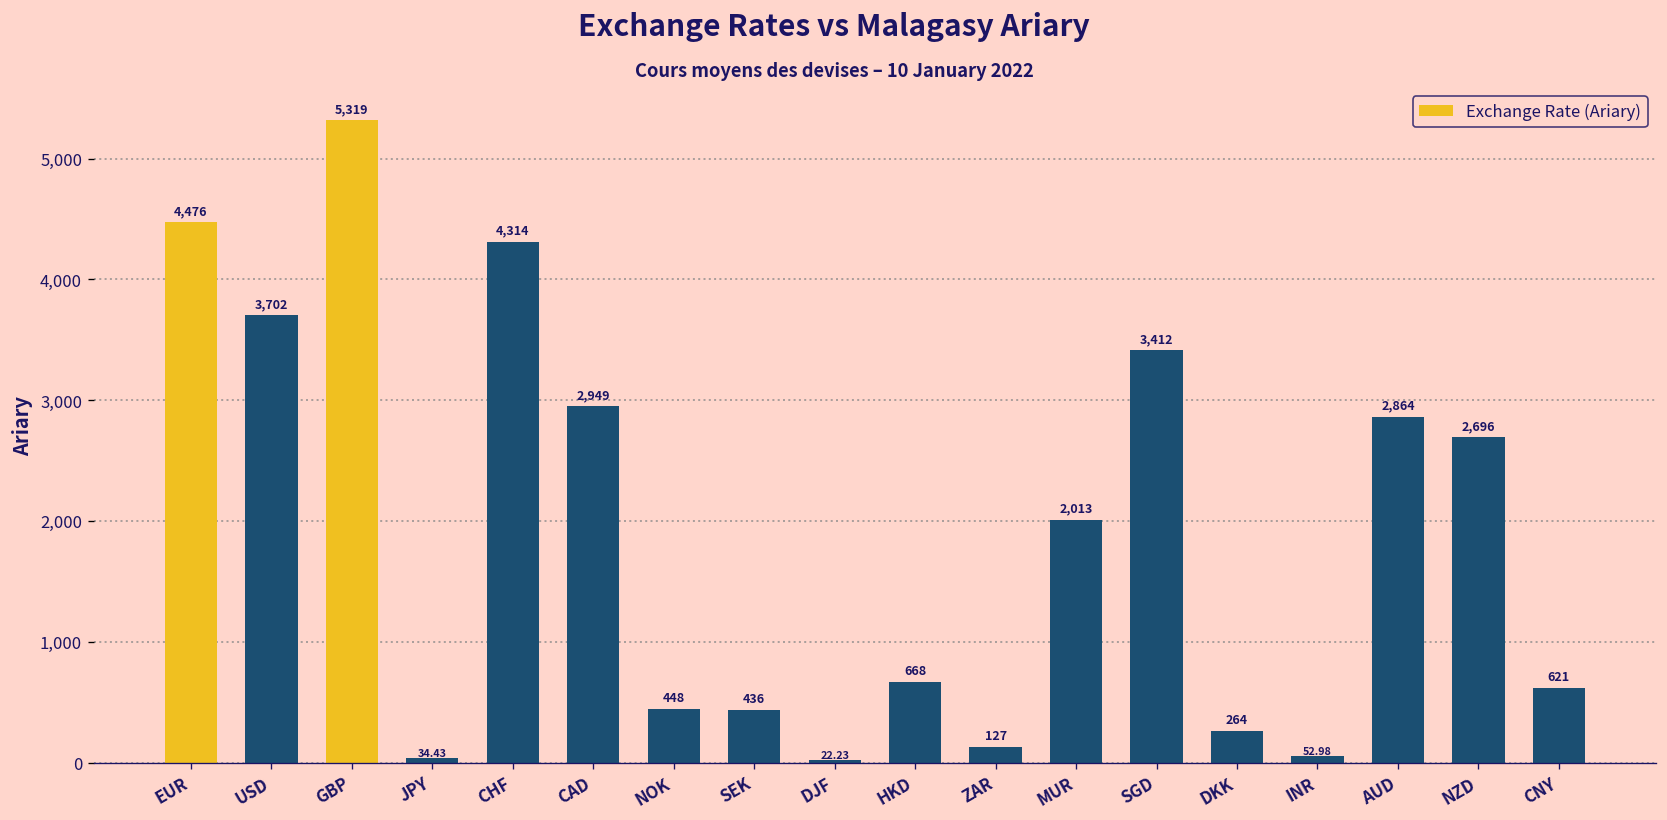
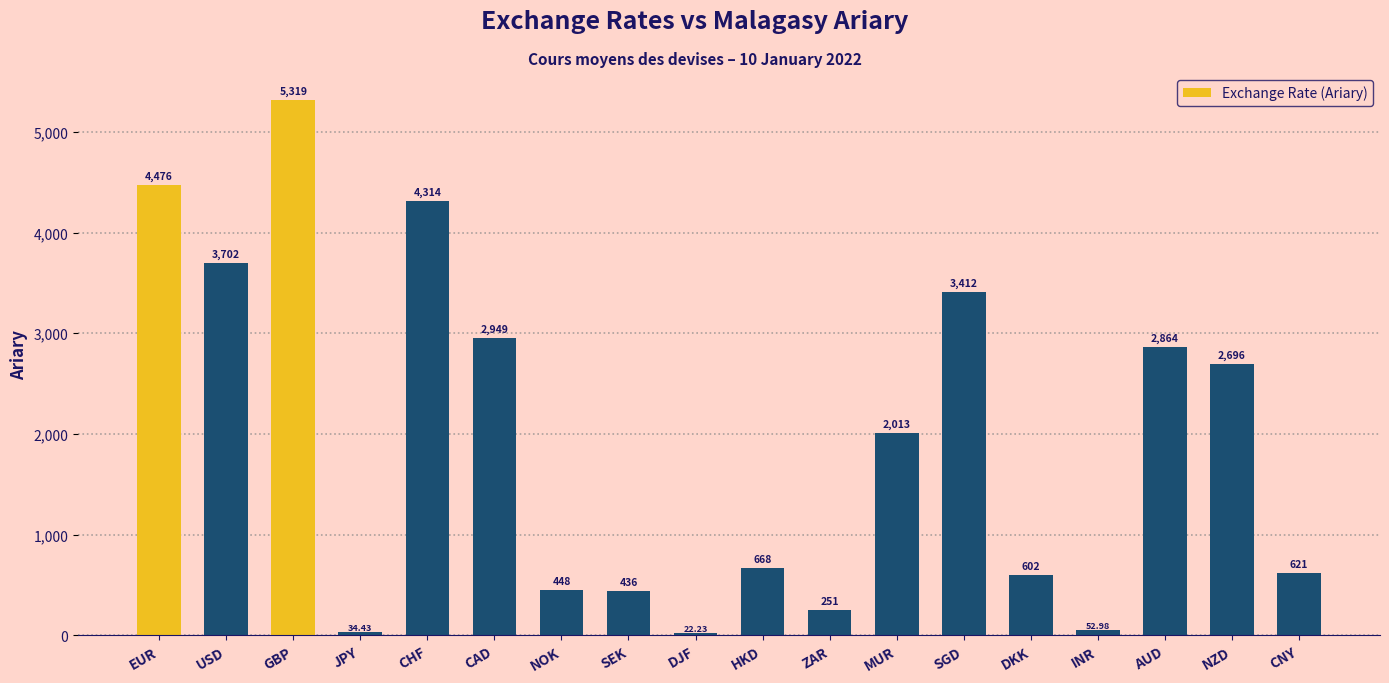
ZAR: 127 -> 251
DKK: 264 -> 602
